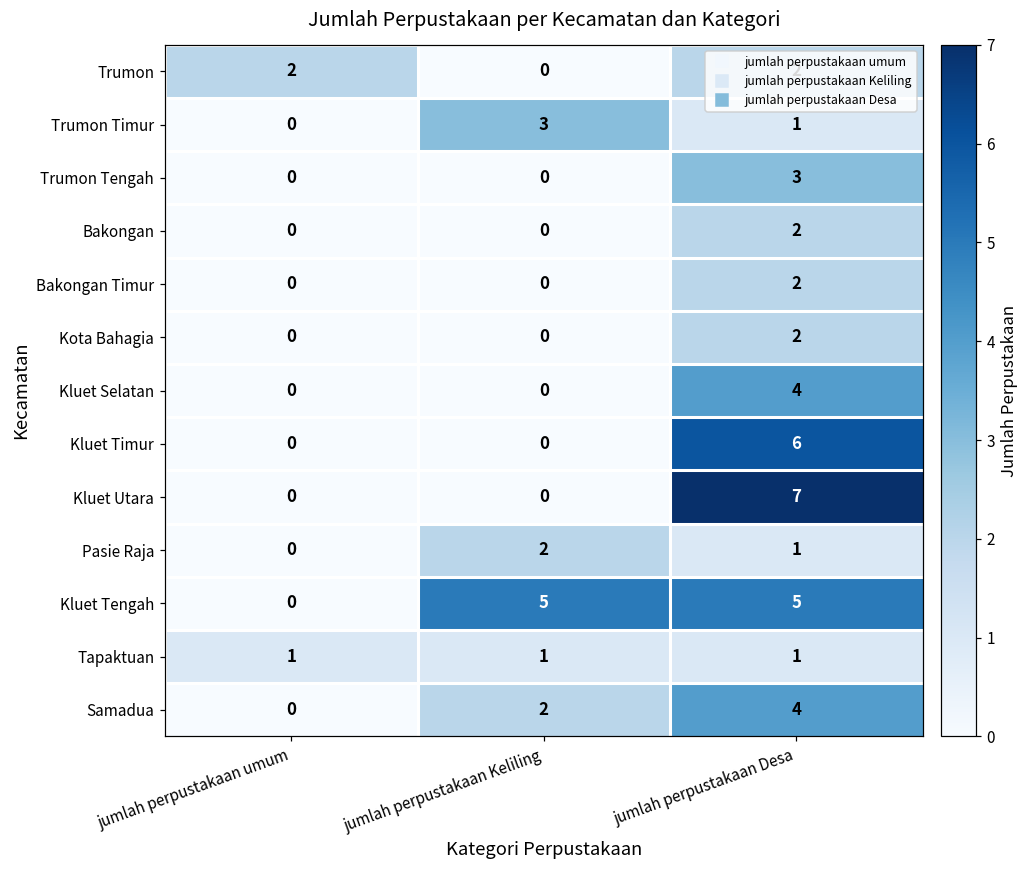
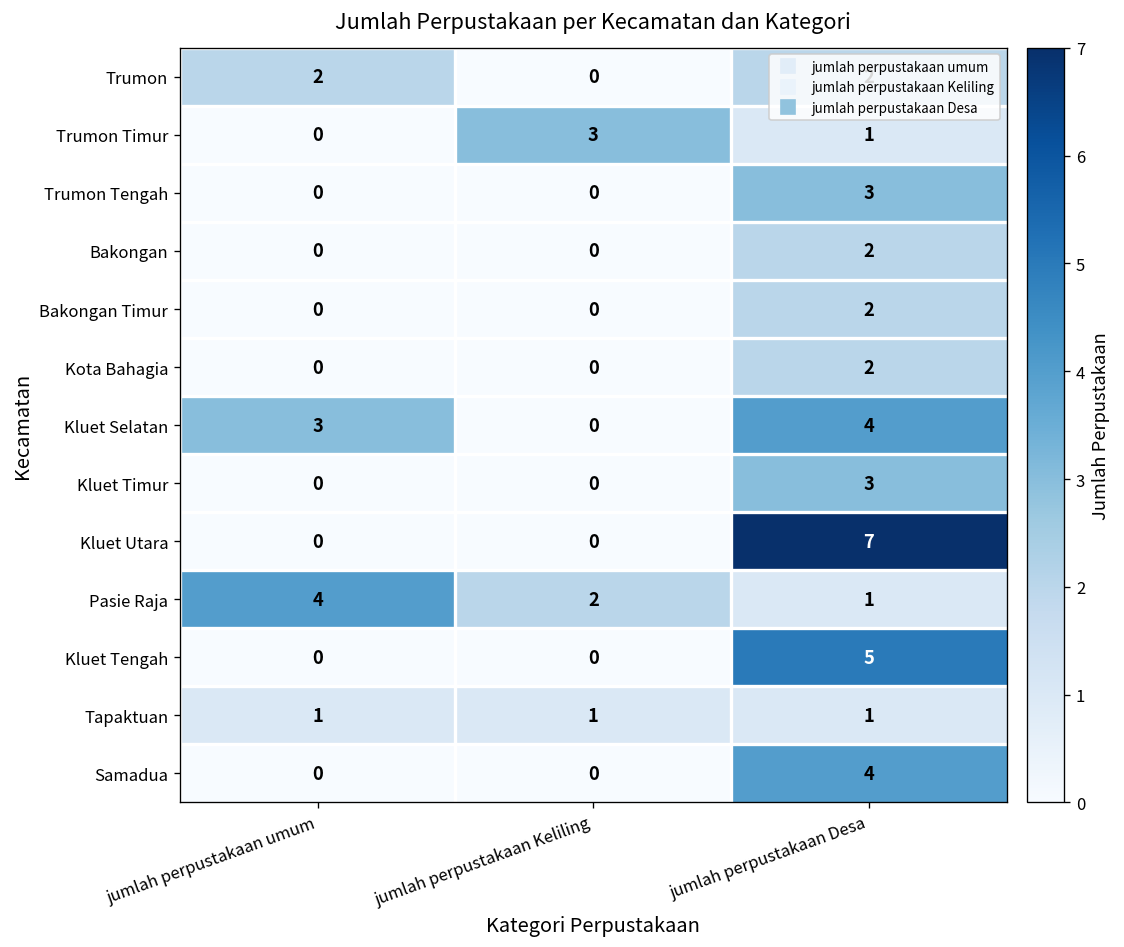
Kluet Selatan, jumlah perpustakaan umum: 0 -> 3
Kluet Timur, jumlah perpustakaan Desa: 6 -> 3
Pasie Raja, jumlah perpustakaan umum: 0 -> 4
Kluet Tengah, jumlah perpustakaan Keliling: 5 -> 0
Samadua, jumlah perpustakaan Keliling: 2 -> 0
